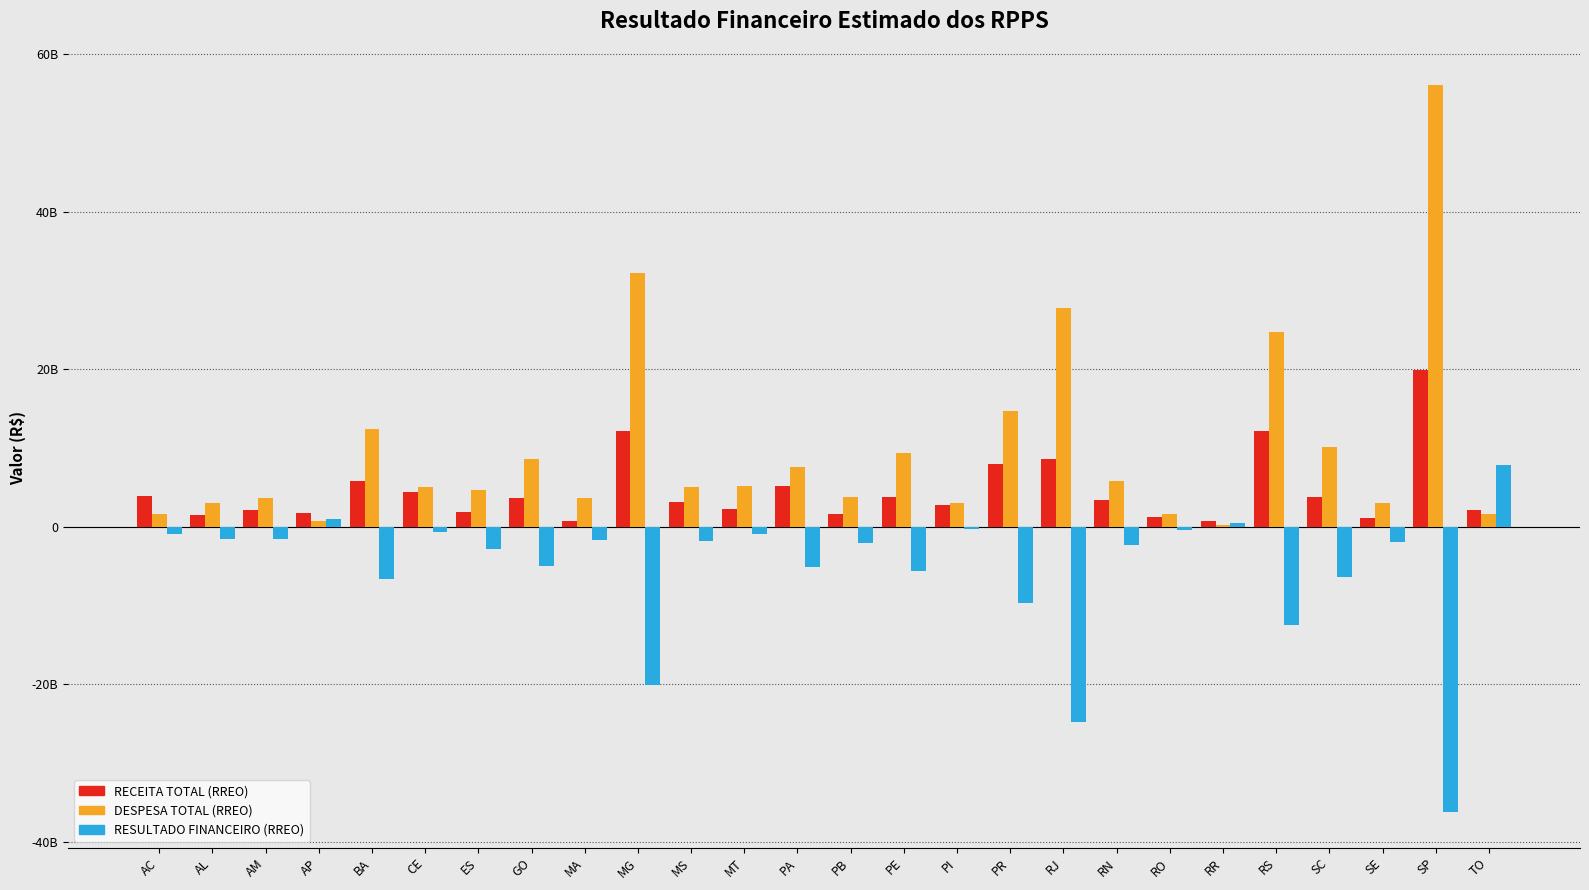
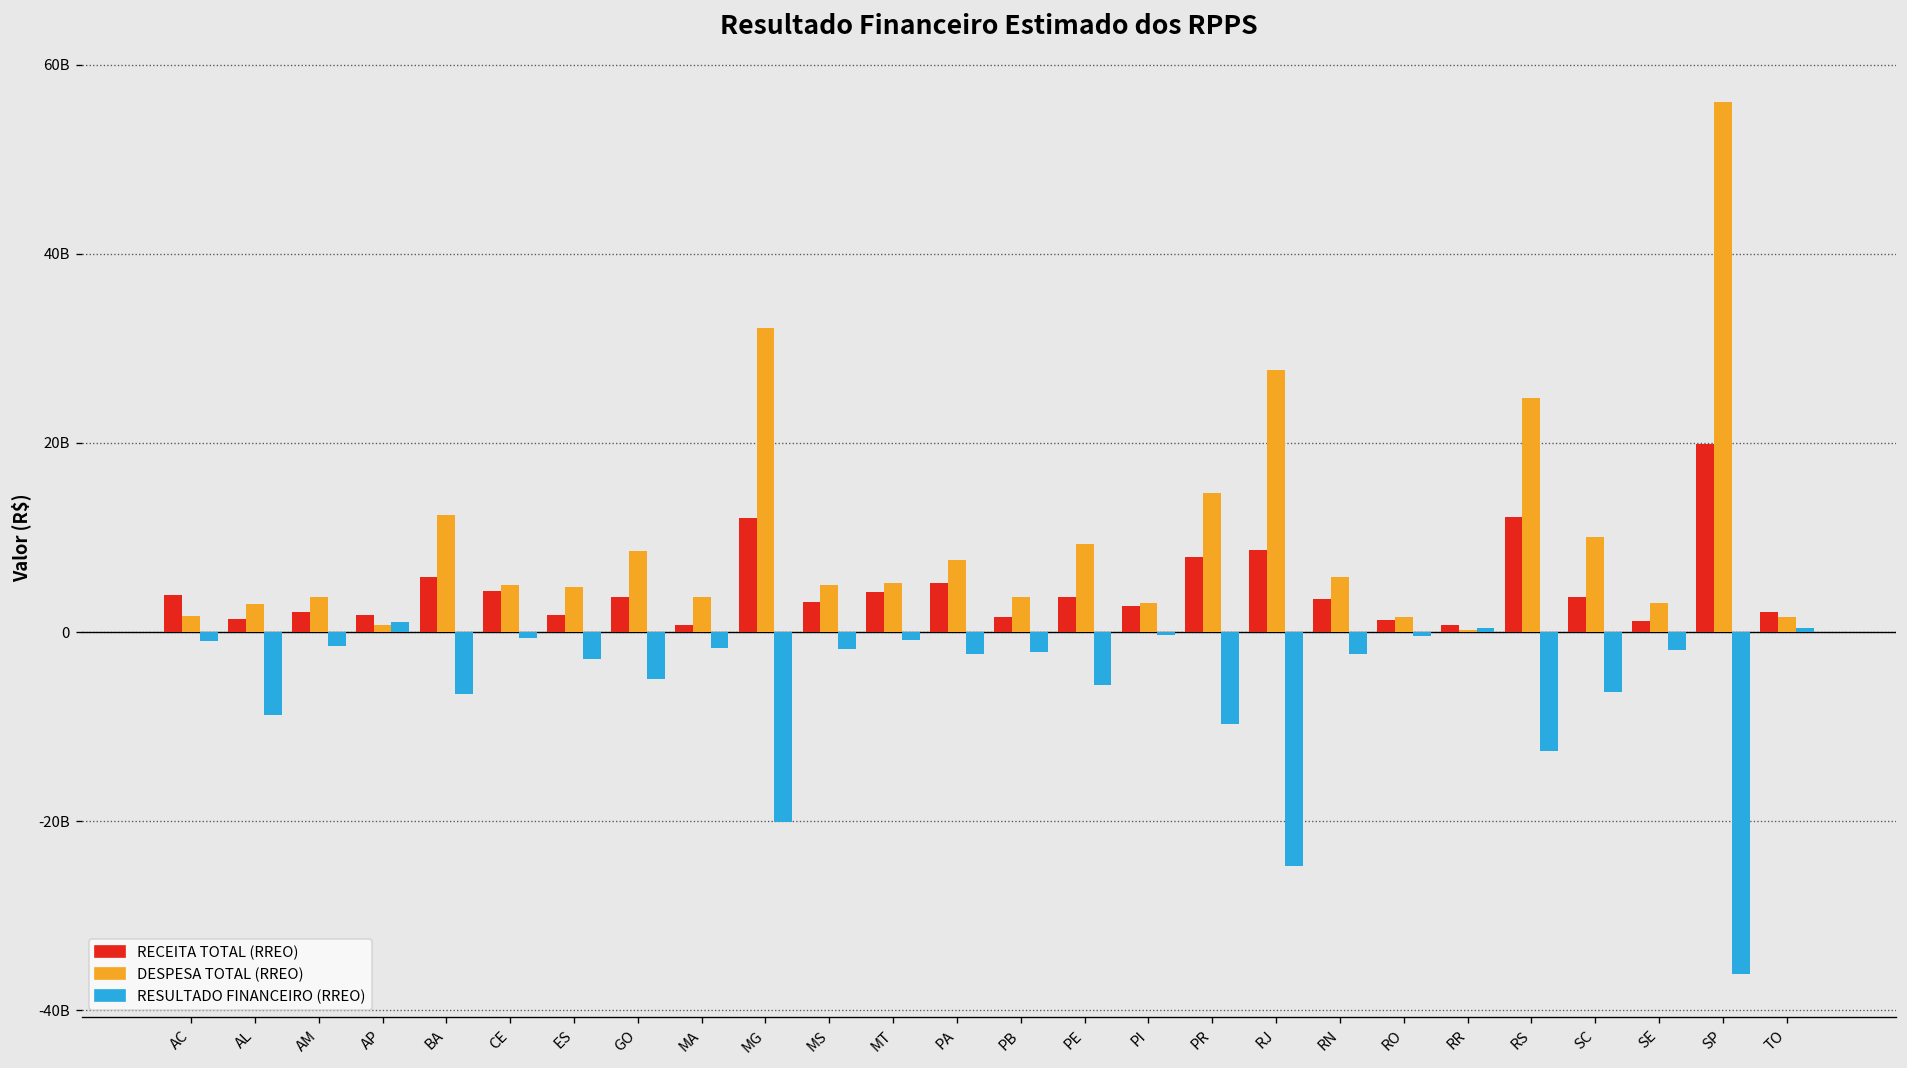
RESULTADO FINANCEIRO (RREO), AL: -2000000000 -> -9000000000
RECEITA TOTAL (RREO), MT: 2000000000 -> 4000000000
RESULTADO FINANCEIRO (RREO), PA: -5000000000 -> -2000000000
RESULTADO FINANCEIRO (RREO), TO: 8000000000 -> 0
